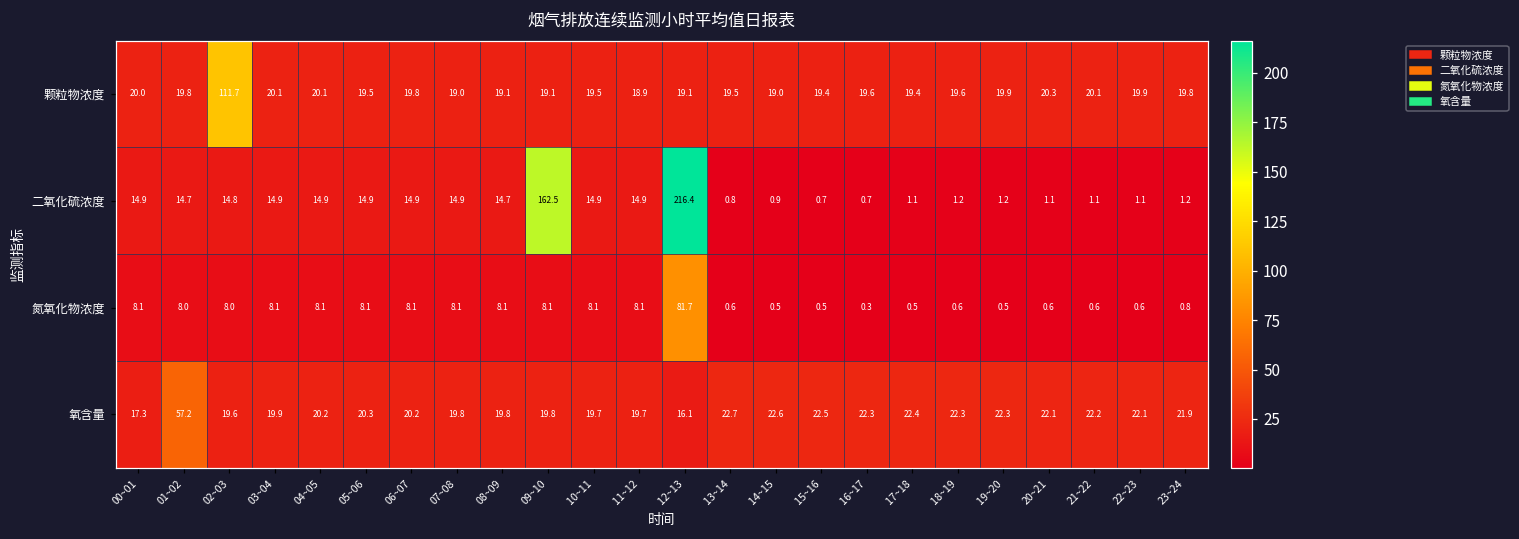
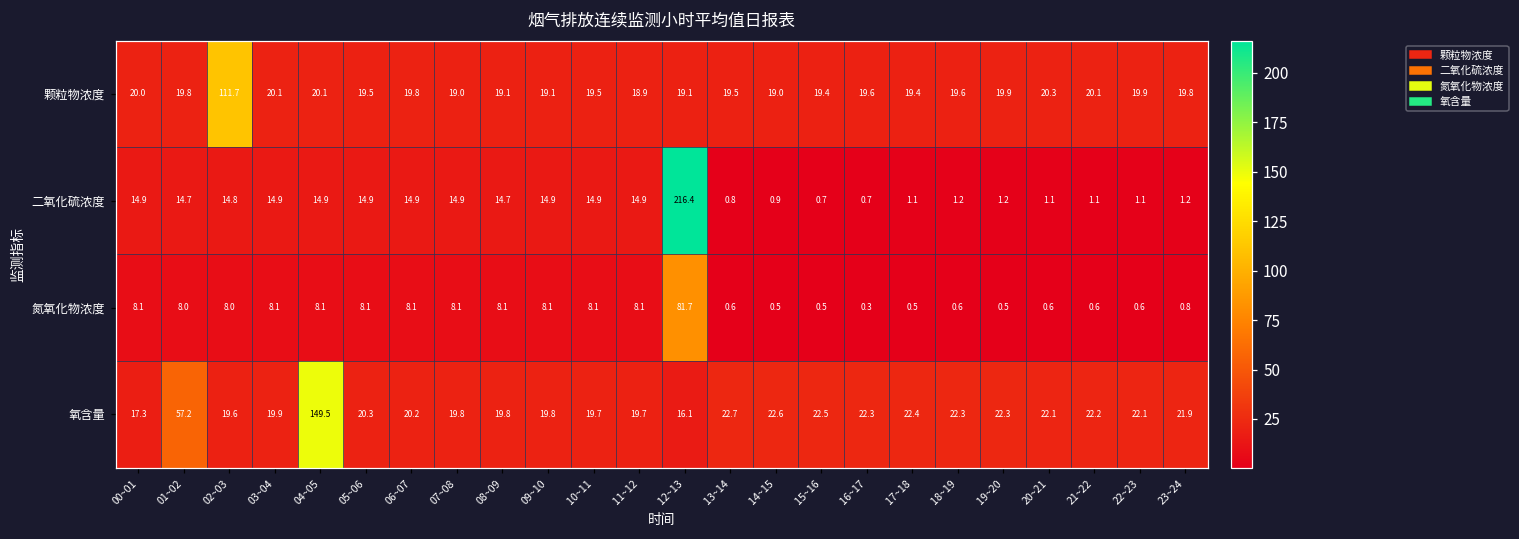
二氧化硫浓度, 09~10: 162.5 -> 14.9
氧含量, 04~05: 20.2 -> 149.5
